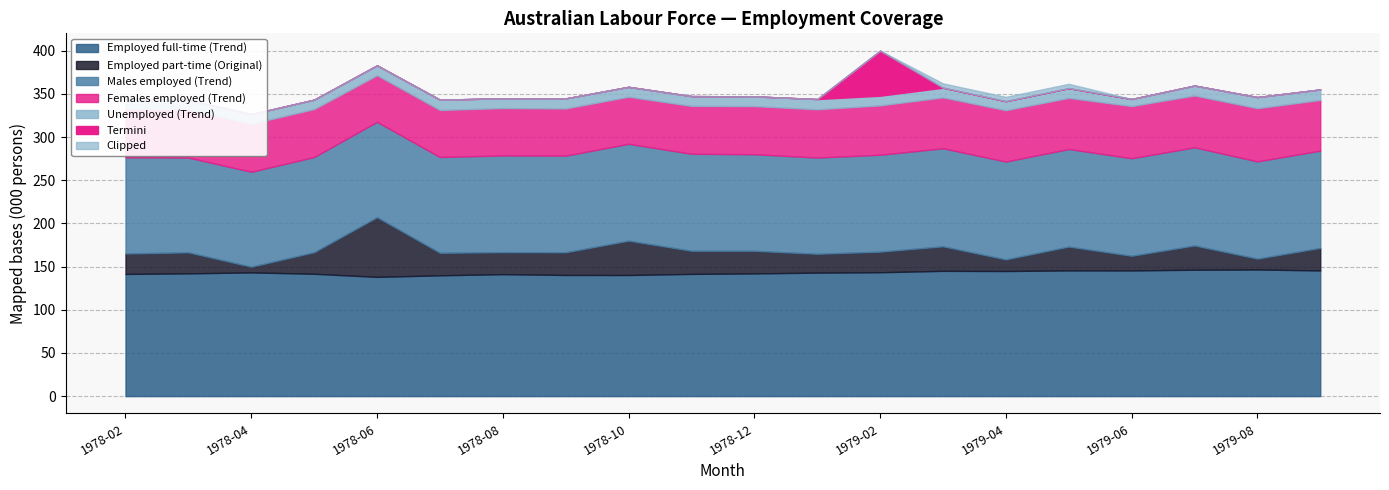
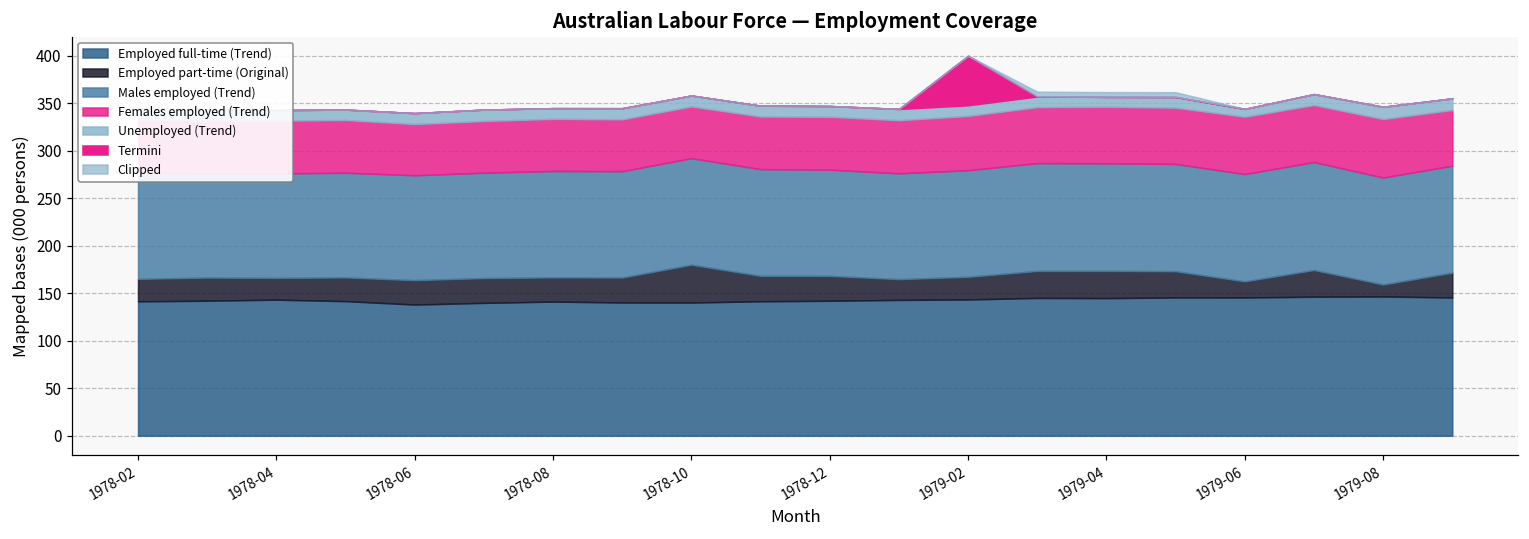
Employed part-time (Original), 1978-04: 10 -> 20
Employed part-time (Original), 1978-06: 70 -> 30
Employed part-time (Original), 1979-04: 10 -> 30
